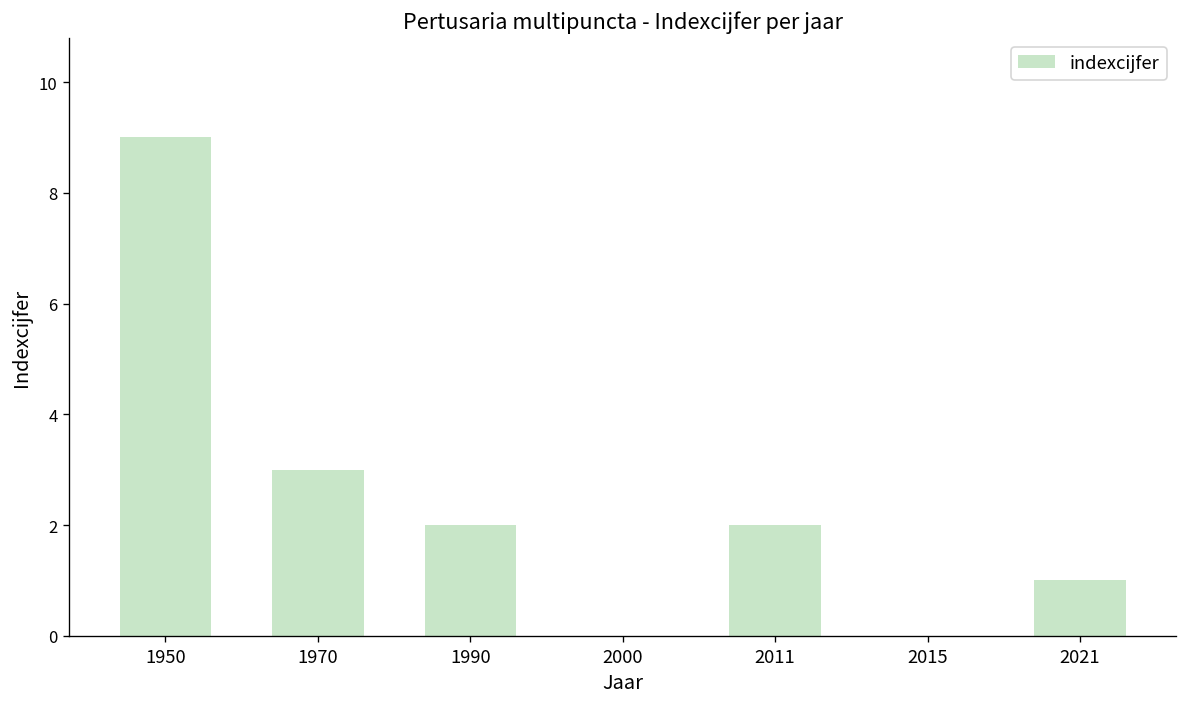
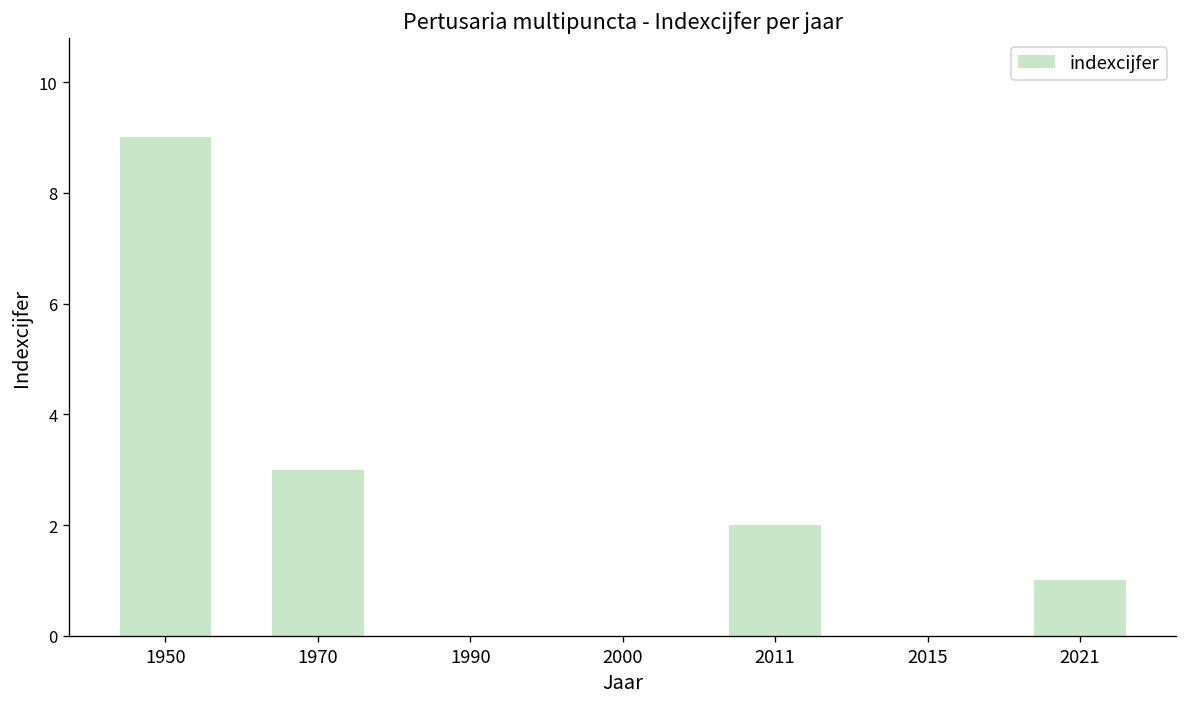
1990: 2 -> 0
